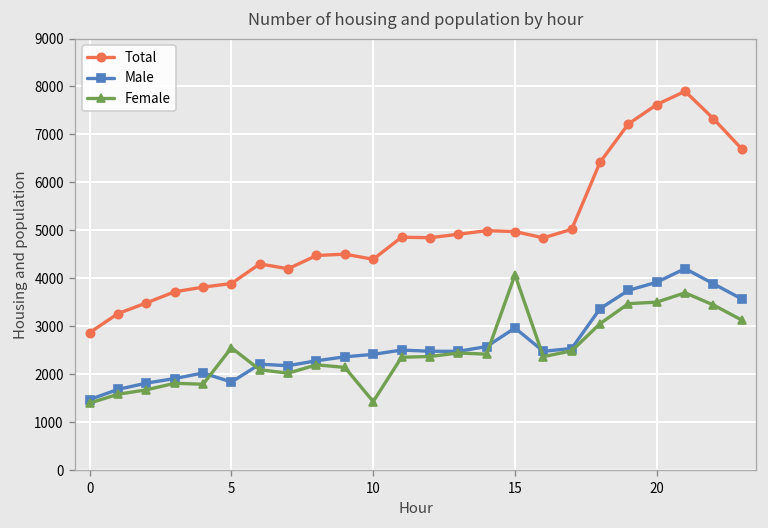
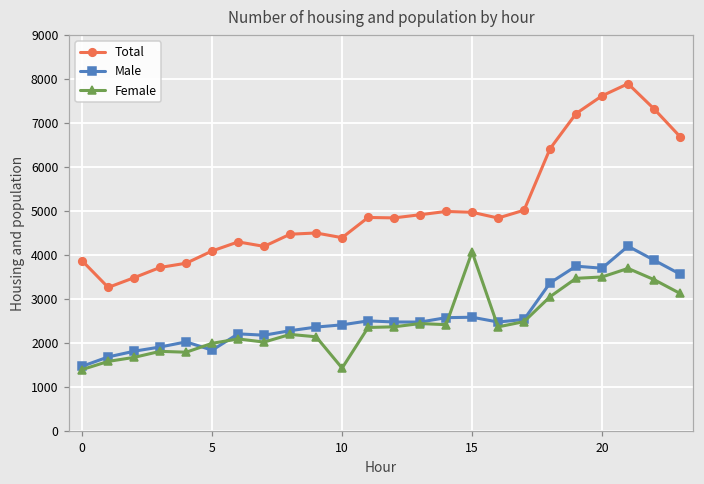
Total, 0: 2900 -> 3900
Total, 5: 3900 -> 4100
Female, 5: 2600 -> 2000
Male, 15: 3000 -> 2600
Male, 20: 3900 -> 3700
